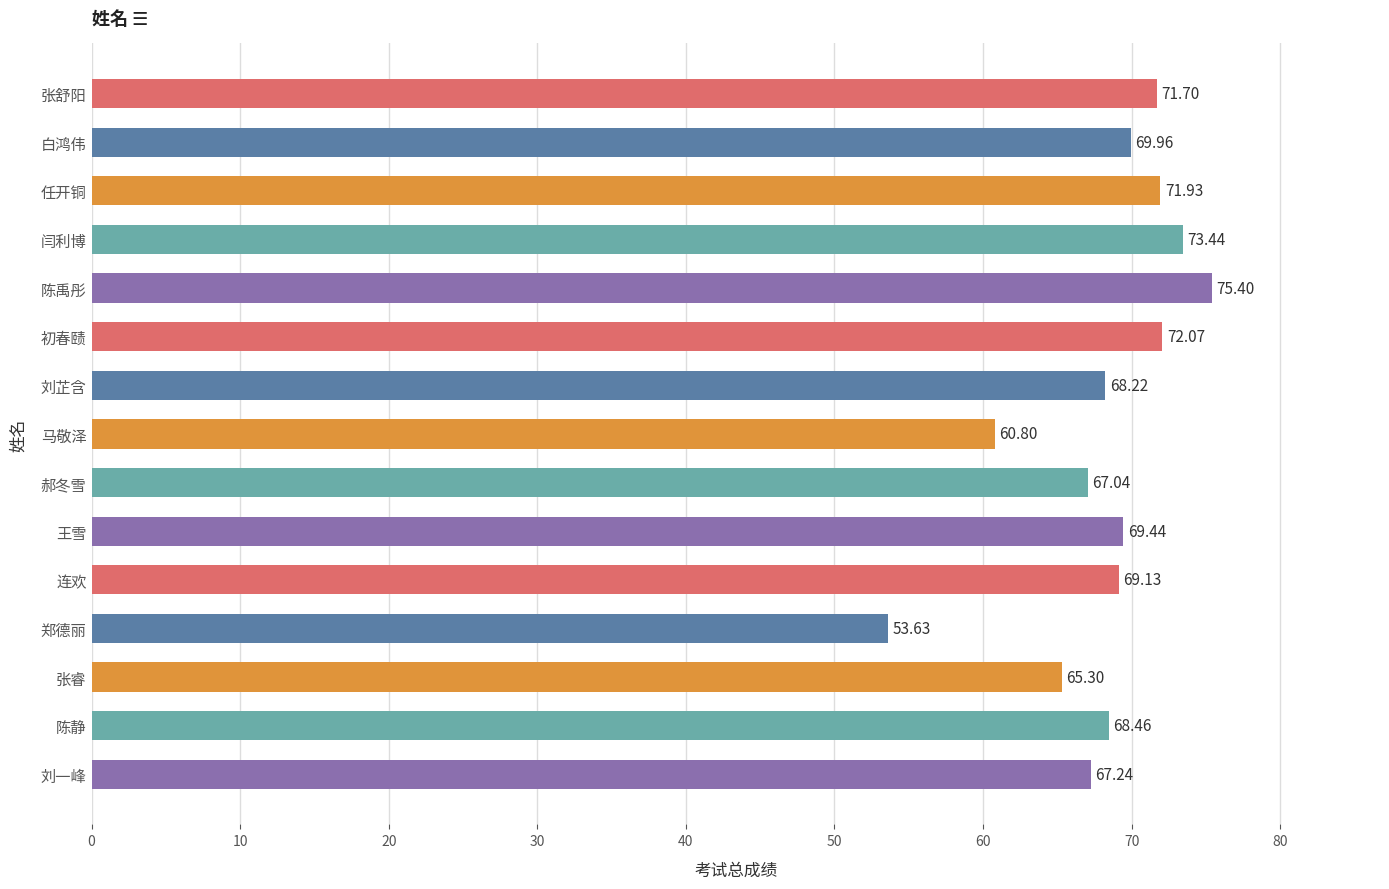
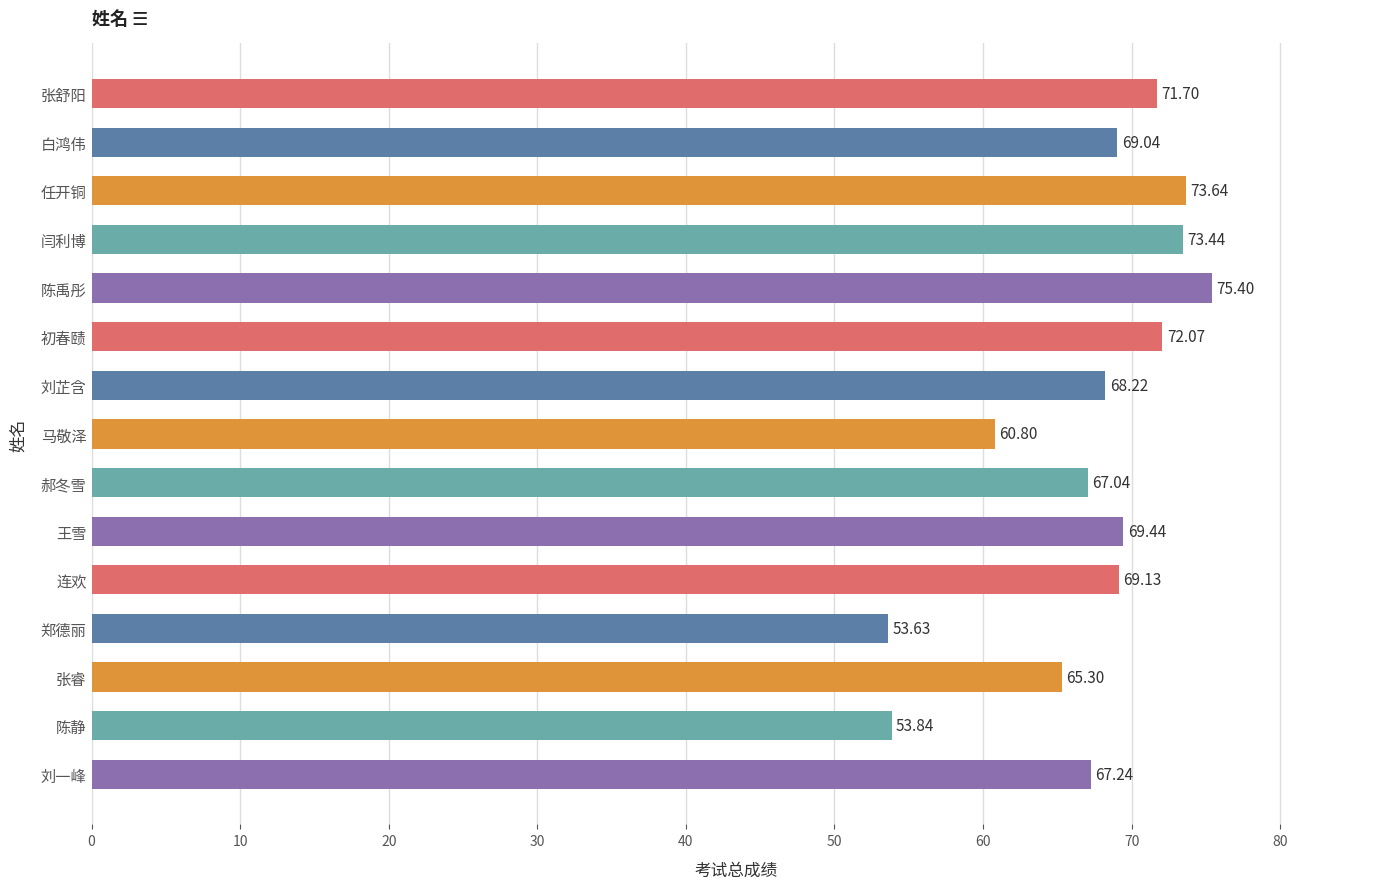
白鸿伟: 69.96 -> 69.04
任开铜: 71.93 -> 73.64
陈静: 68.46 -> 53.84
